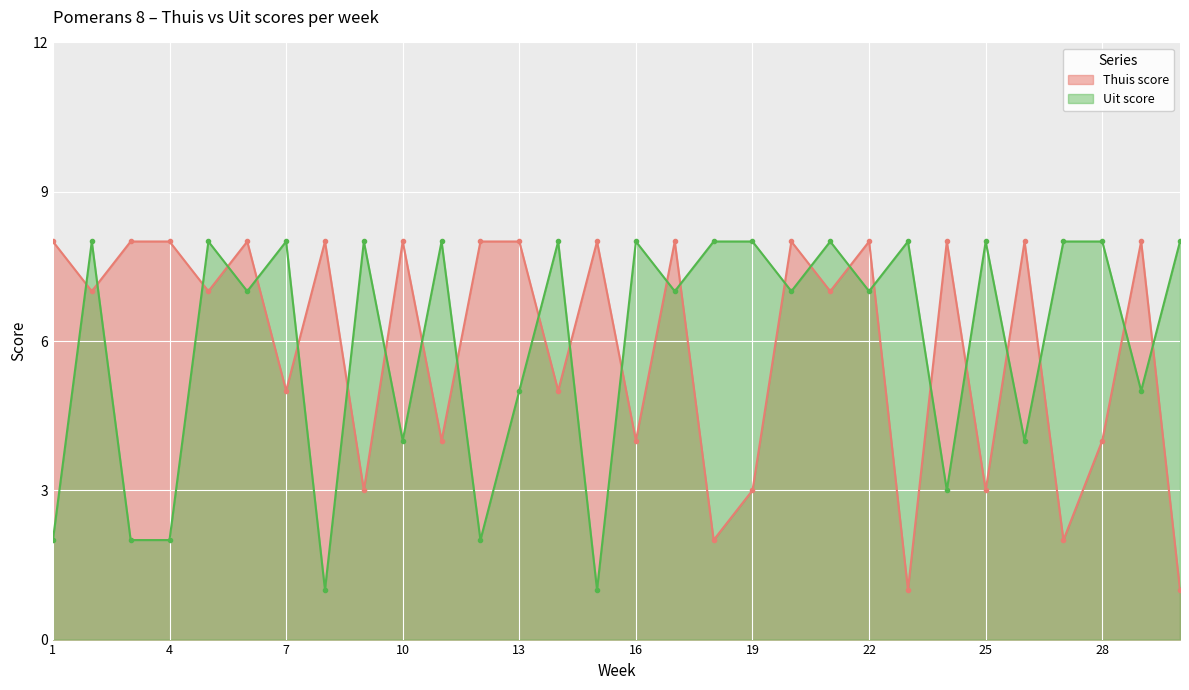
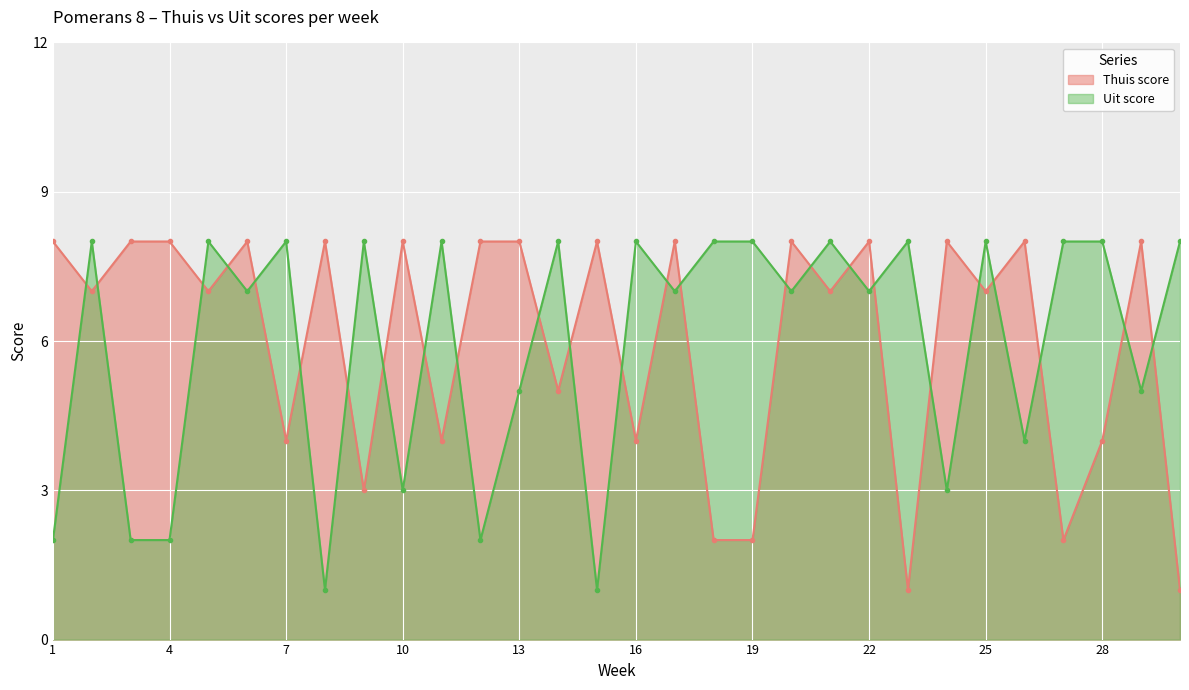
Thuis score, 7: 5 -> 4
Uit score, 10: 4 -> 3
Thuis score, 19: 3 -> 2
Thuis score, 25: 3 -> 7
